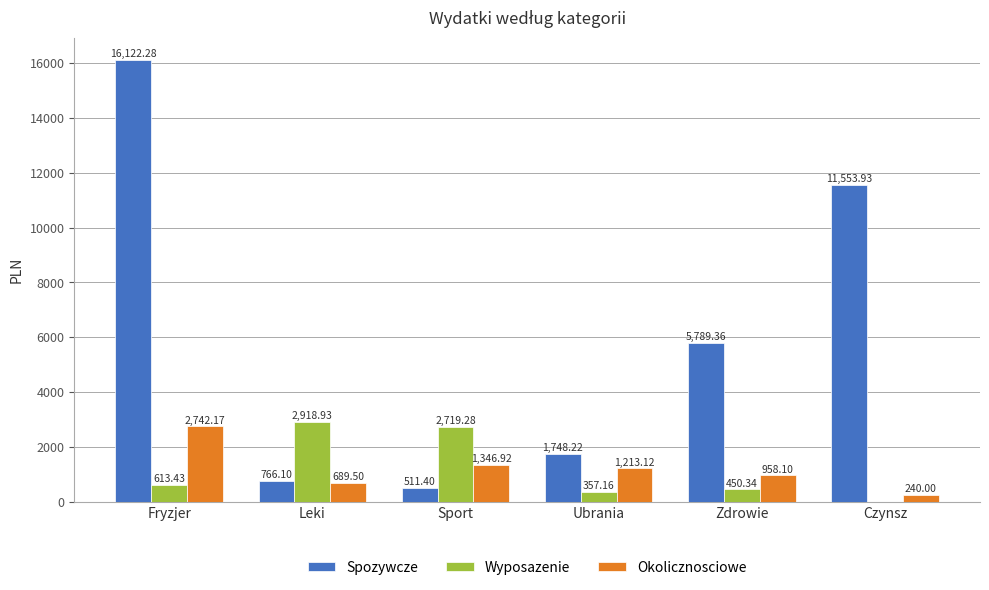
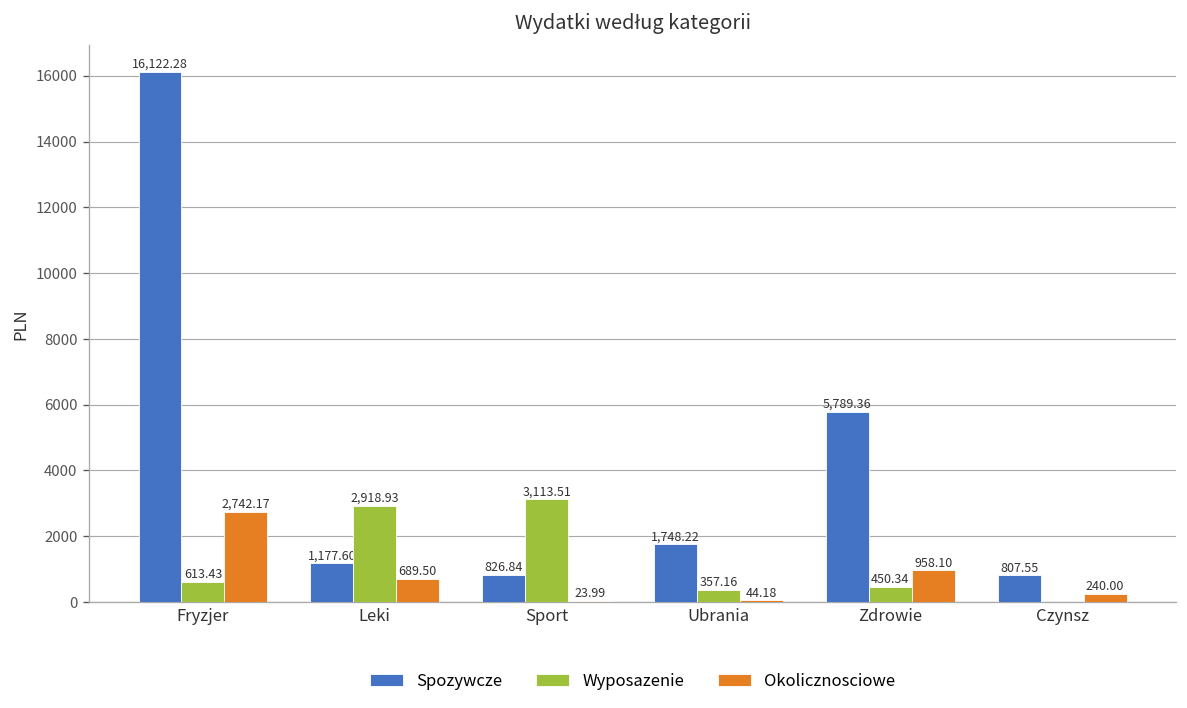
Spozywcze, Leki: 766.10 -> 1,177.60
Spozywcze, Sport: 511.40 -> 826.84
Wyposazenie, Sport: 2,719.28 -> 3,113.51
Okolicznosciowe, Sport: 1,346.92 -> 23.99
Okolicznosciowe, Ubrania: 1,213.12 -> 44.18
Spozywcze, Czynsz: 11,553.93 -> 807.55
